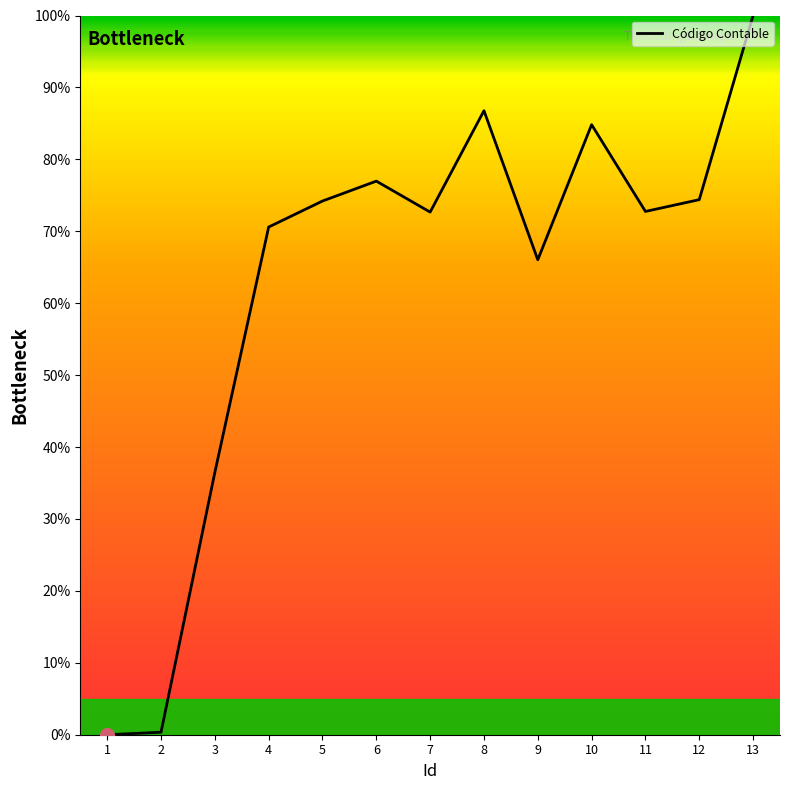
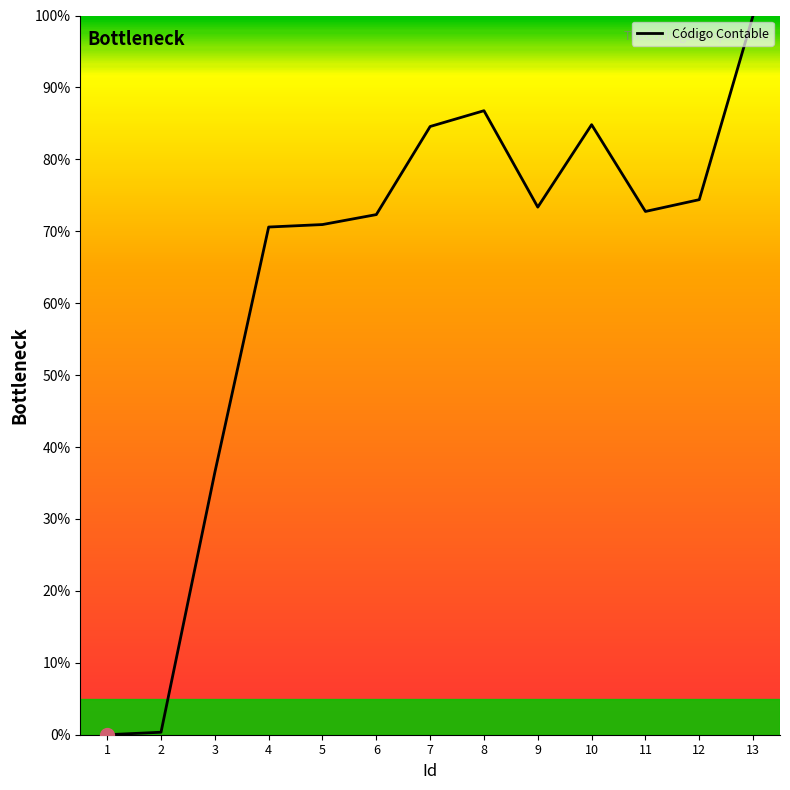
Código Contable, 5: 74% -> 71%
Código Contable, 6: 77% -> 72%
Código Contable, 7: 73% -> 85%
Código Contable, 9: 66% -> 73%
